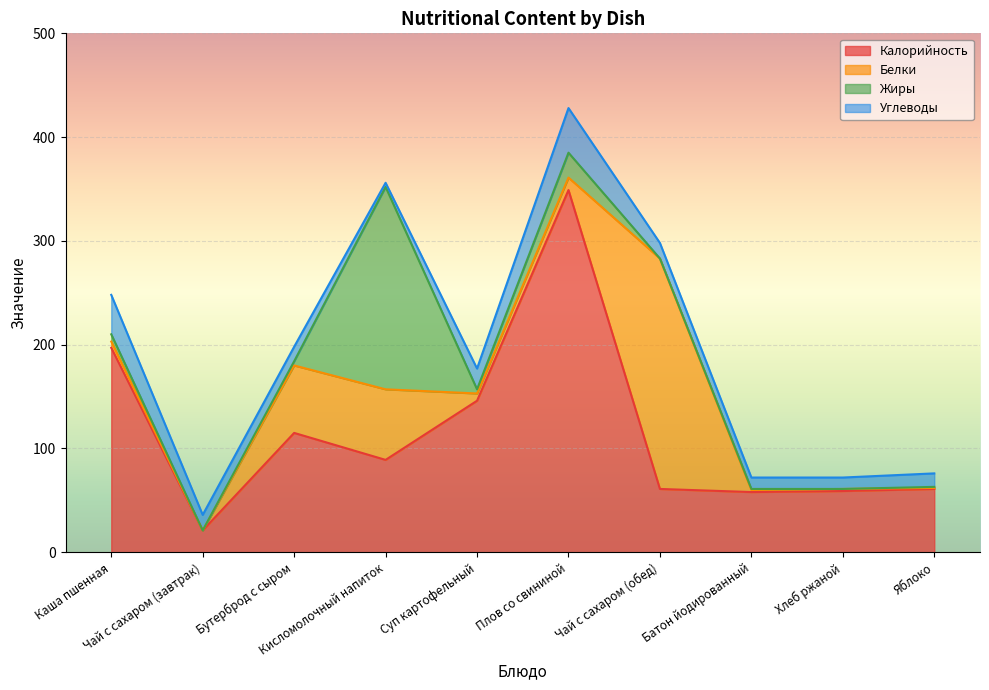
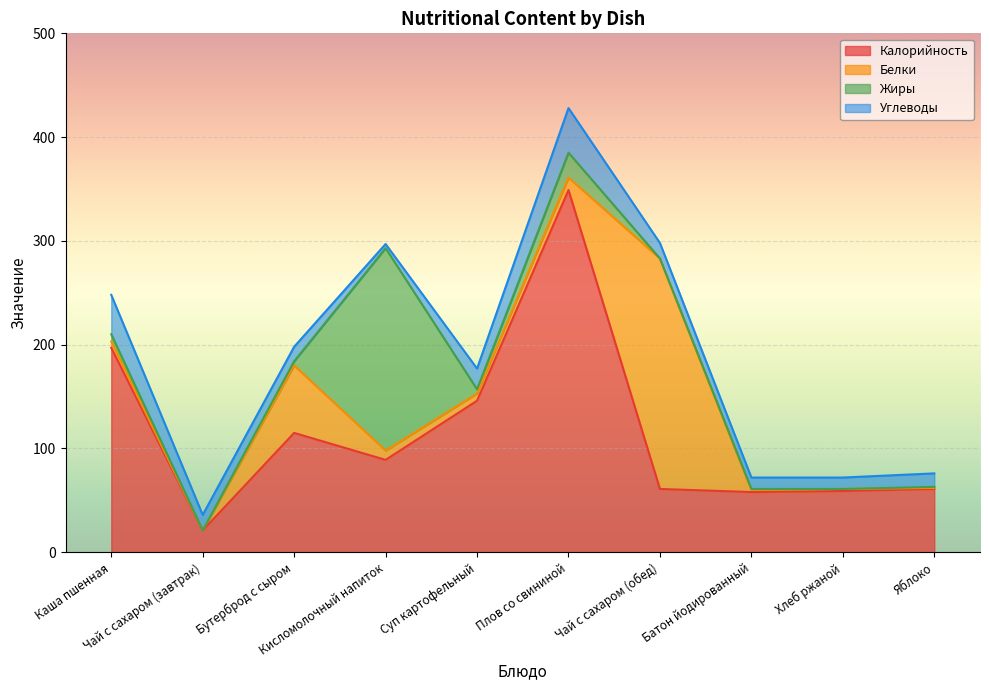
Белки, Кисломолочный напиток: 68 -> 9
